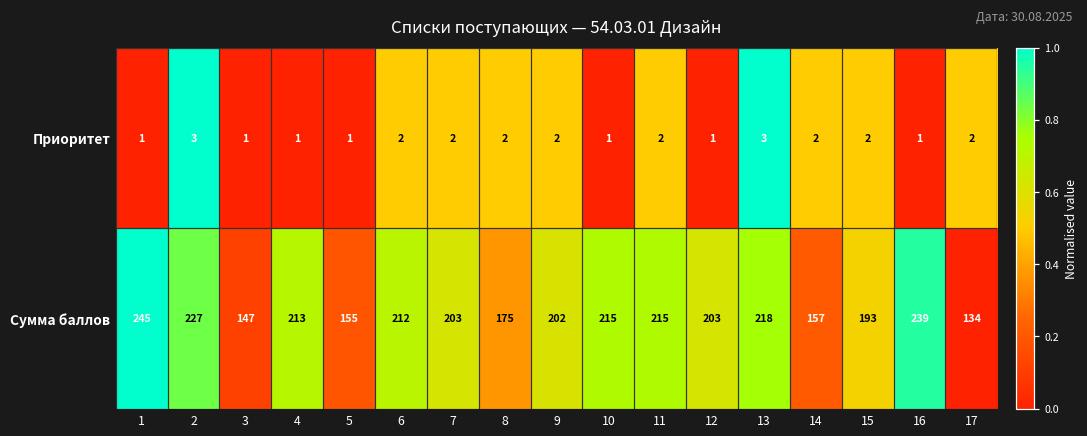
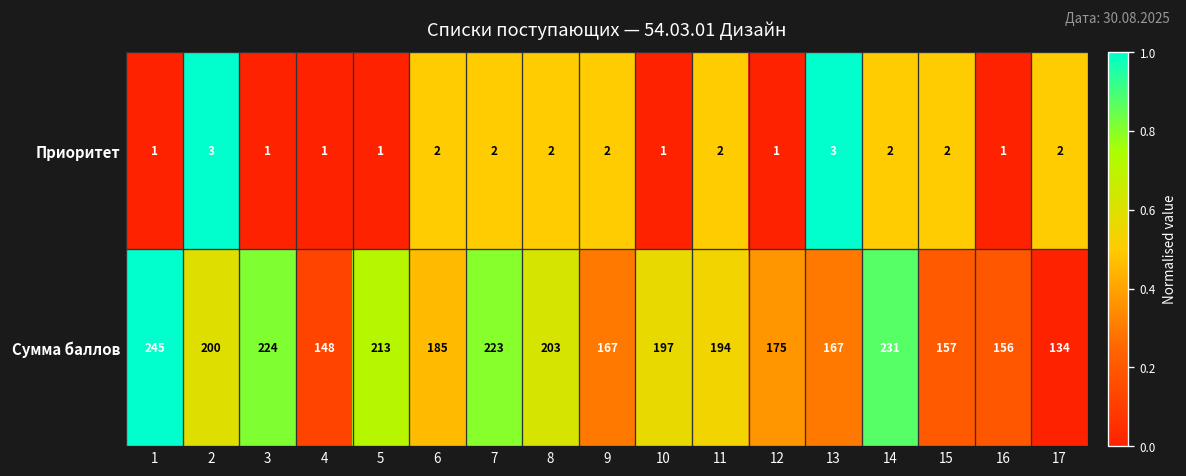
Сумма баллов, 2: 227 -> 200
Сумма баллов, 3: 147 -> 224
Сумма баллов, 4: 213 -> 148
Сумма баллов, 5: 155 -> 213
Сумма баллов, 6: 212 -> 185
Сумма баллов, 7: 203 -> 223
Сумма баллов, 8: 175 -> 203
Сумма баллов, 9: 202 -> 167
Сумма баллов, 10: 215 -> 197
Сумма баллов, 11: 215 -> 194
Сумма баллов, 12: 203 -> 175
Сумма баллов, 13: 218 -> 167
Сумма баллов, 14: 157 -> 231
Сумма баллов, 15: 193 -> 157
Сумма баллов, 16: 239 -> 156
